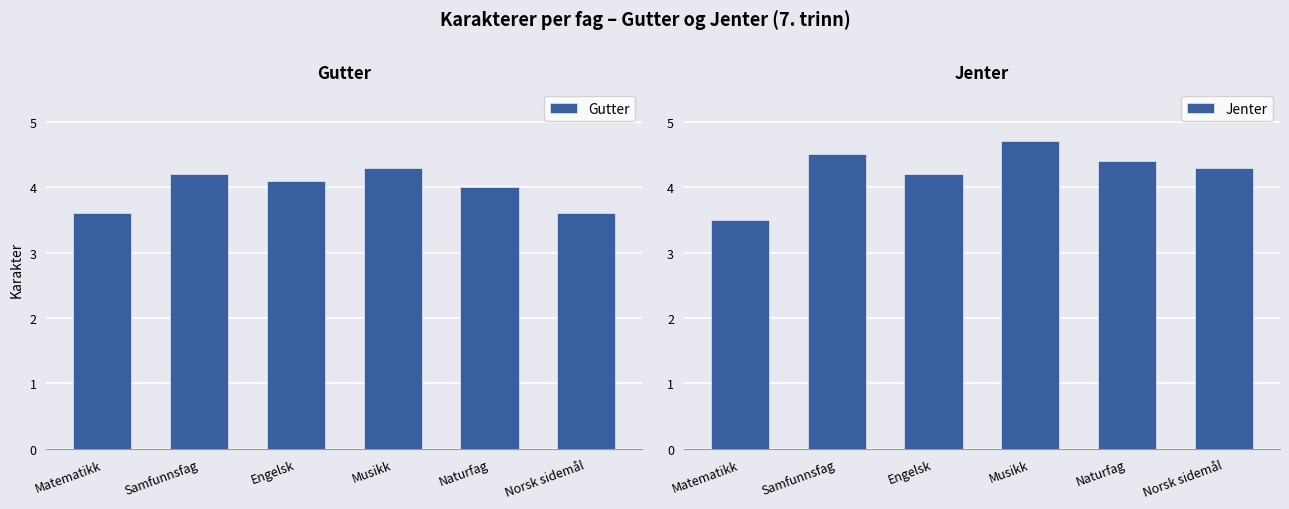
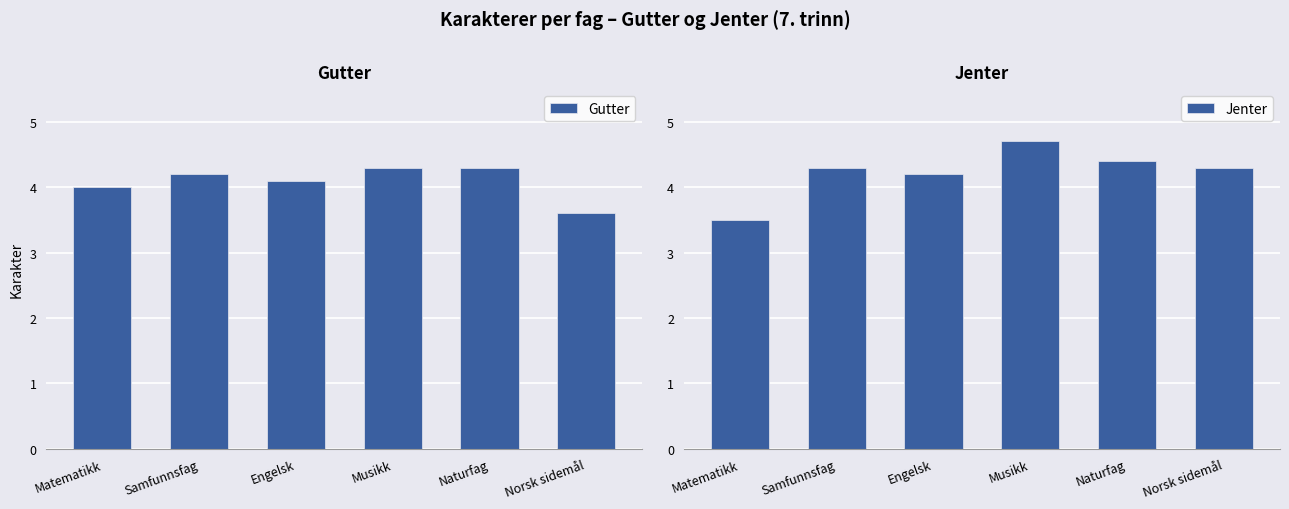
Gutter, Matematikk: 3.6 -> 4.0
Gutter, Naturfag: 4.0 -> 4.3
Jenter, Samfunnsfag: 4.5 -> 4.3
